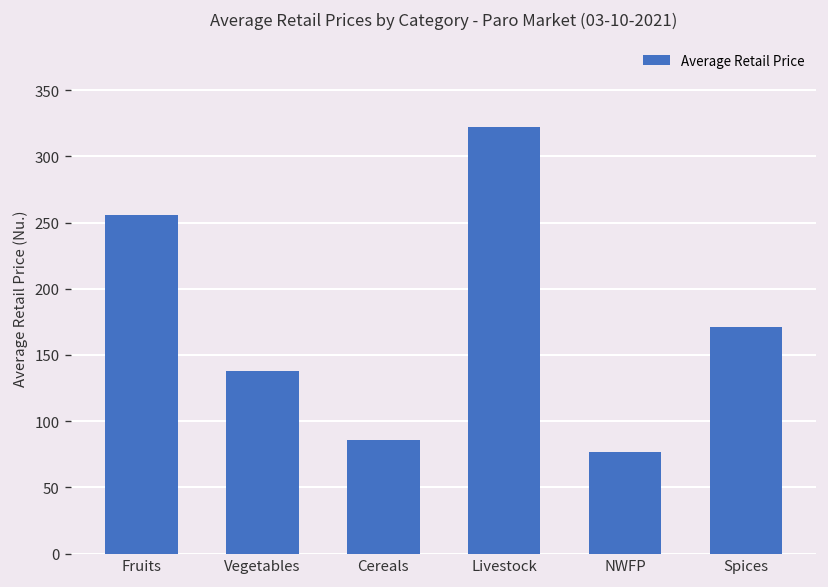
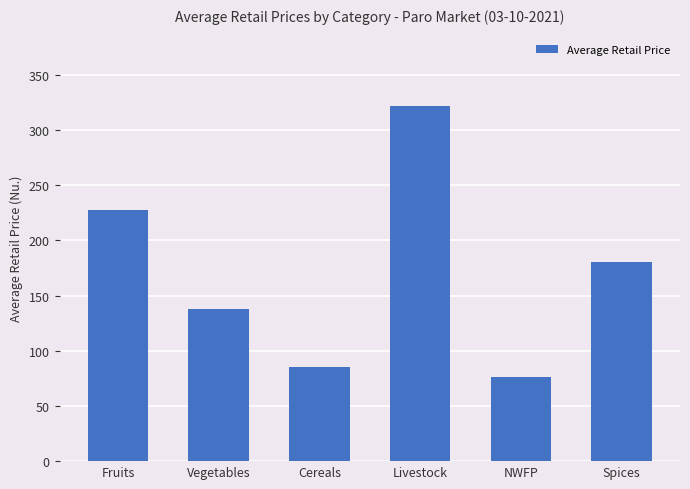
Fruits: 256 -> 228
Spices: 171 -> 181
